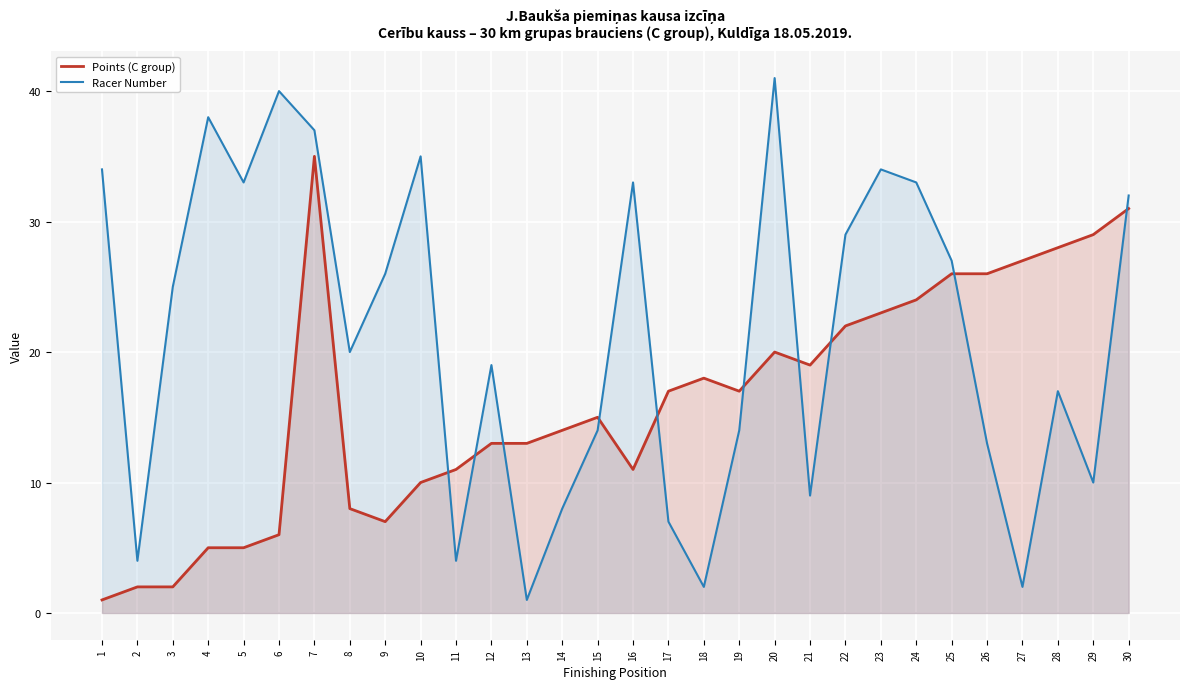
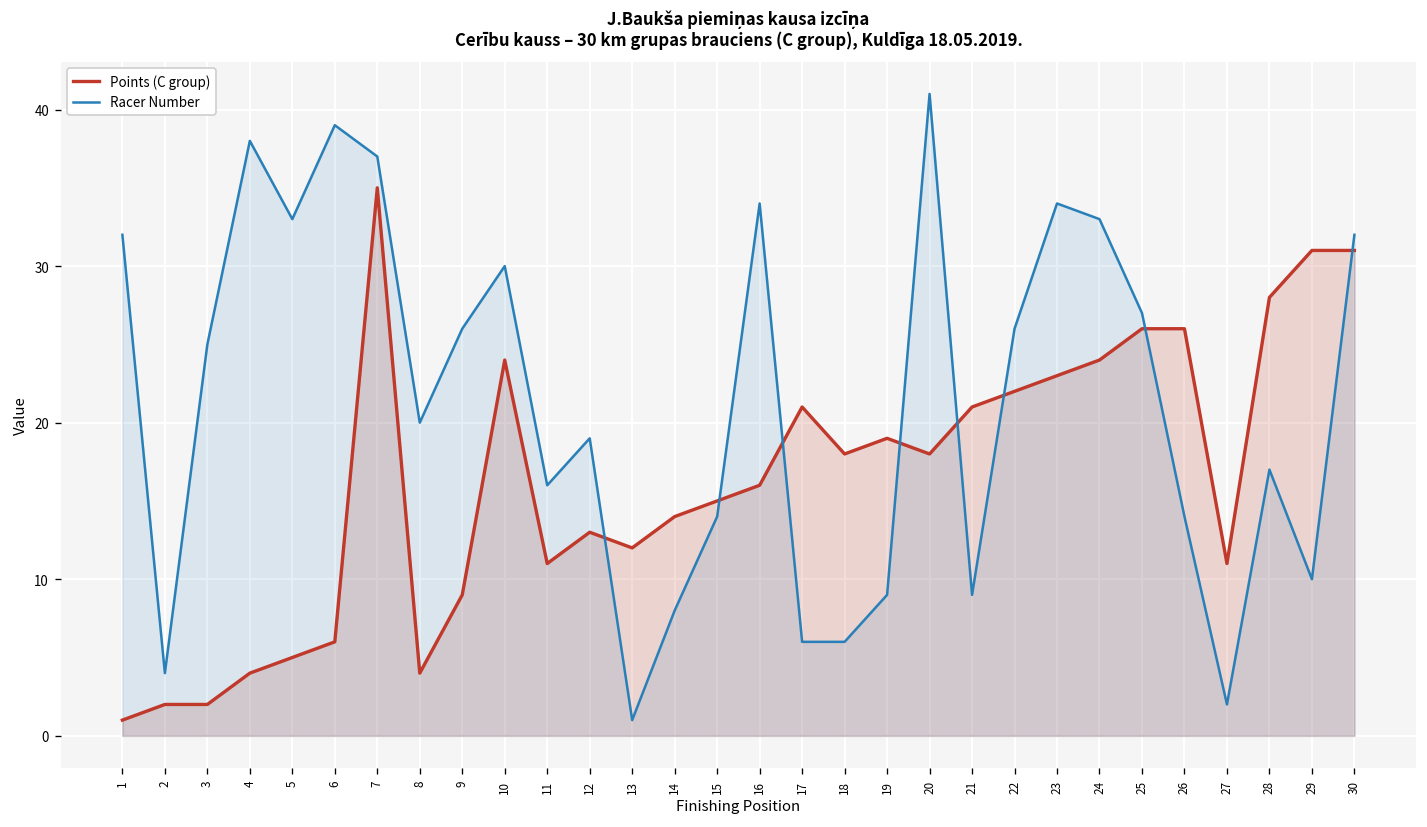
Racer Number, 1: 34 -> 32
Points (C group), 4: 5 -> 4
Racer Number, 6: 40 -> 39
Points (C group), 8: 8 -> 4
Points (C group), 9: 7 -> 9
Points (C group), 10: 10 -> 24
Racer Number, 10: 35 -> 30
Racer Number, 11: 4 -> 16
Points (C group), 13: 13 -> 12
Points (C group), 16: 11 -> 16
Racer Number, 16: 33 -> 34
Points (C group), 17: 17 -> 21
Racer Number, 17: 7 -> 6
Racer Number, 18: 2 -> 6
Points (C group), 19: 17 -> 19
Racer Number, 19: 14 -> 9
Points (C group), 20: 20 -> 18
Points (C group), 21: 19 -> 21
Racer Number, 22: 29 -> 26
Racer Number, 26: 13 -> 14
Points (C group), 27: 27 -> 11
Points (C group), 29: 29 -> 31
